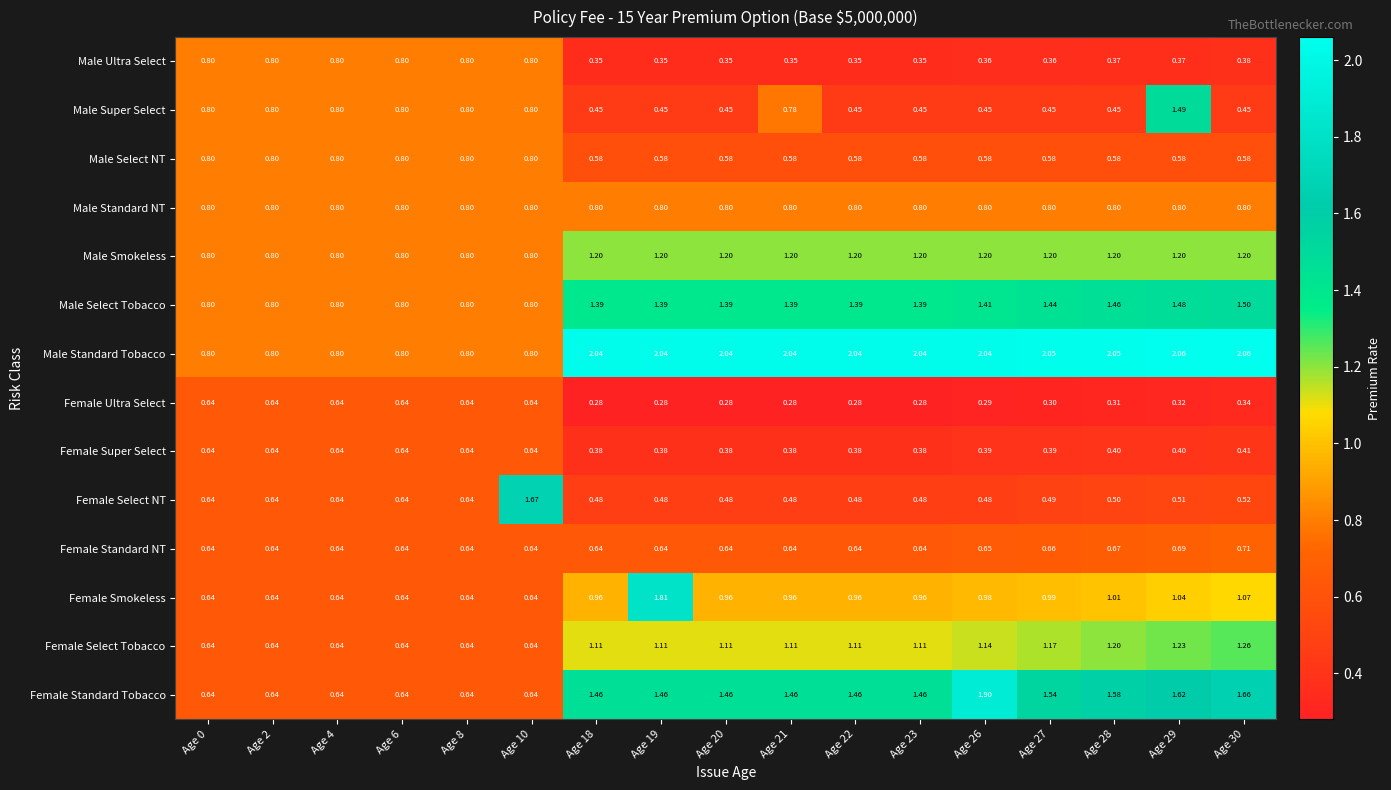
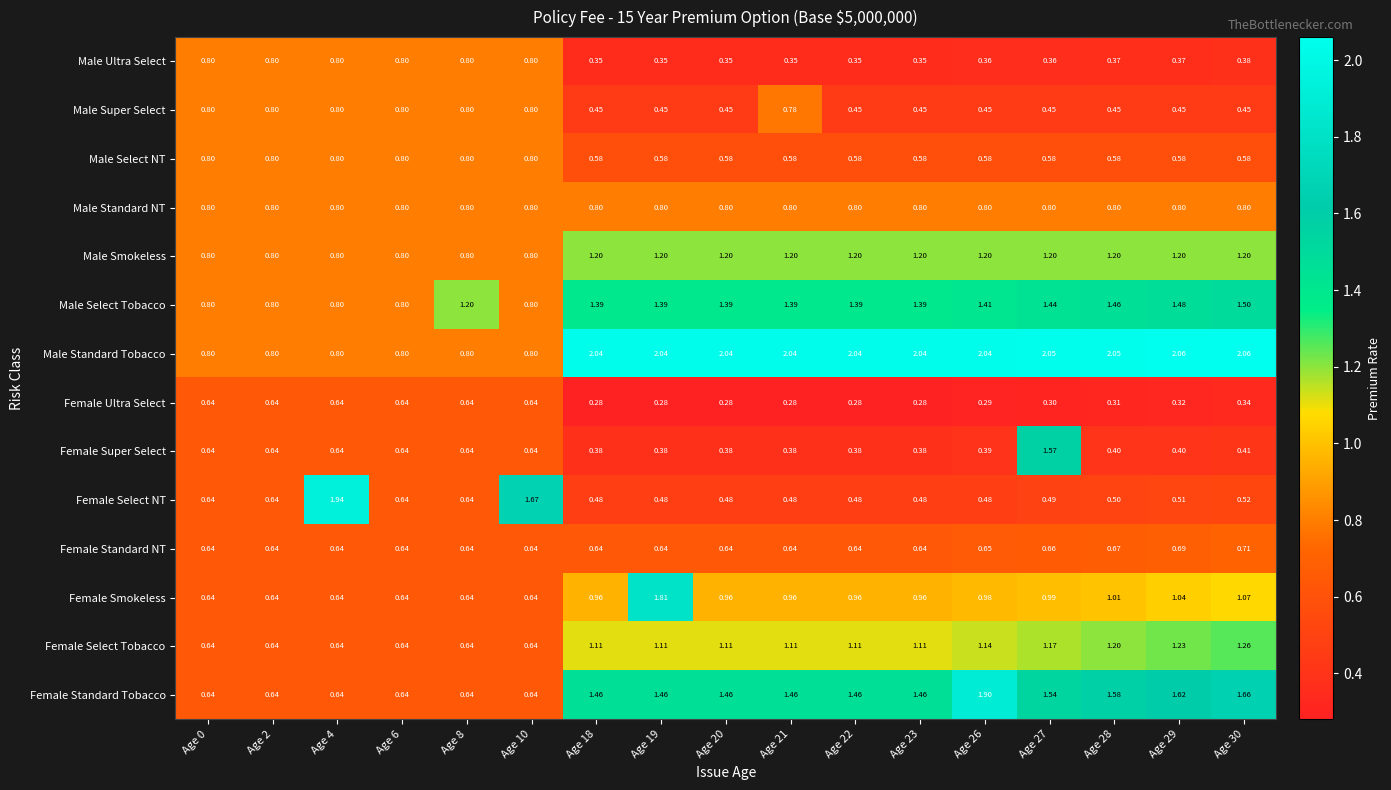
Male Super Select, Age 29: 1.49 -> 0.45
Male Select Tobacco, Age 8: 0.80 -> 1.20
Female Super Select, Age 27: 0.39 -> 1.57
Female Select NT, Age 4: 0.64 -> 1.94
